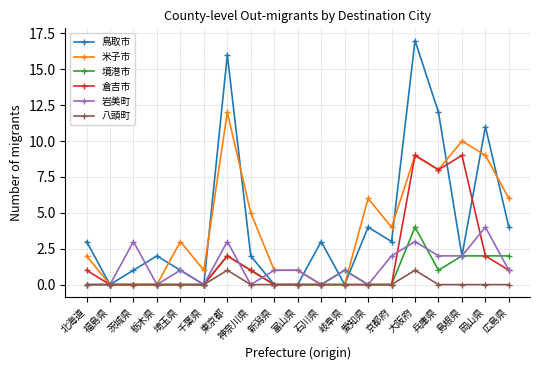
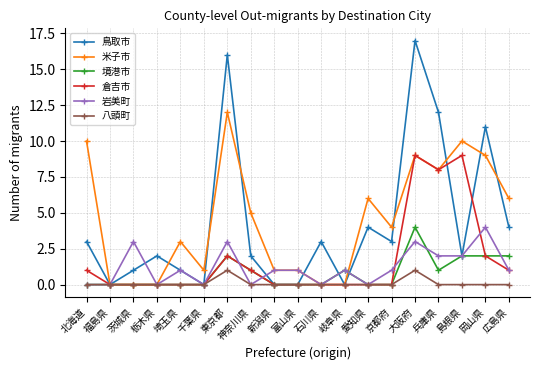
米子市, 北海道: 2 -> 10
岩美町, 京都府: 2 -> 1
